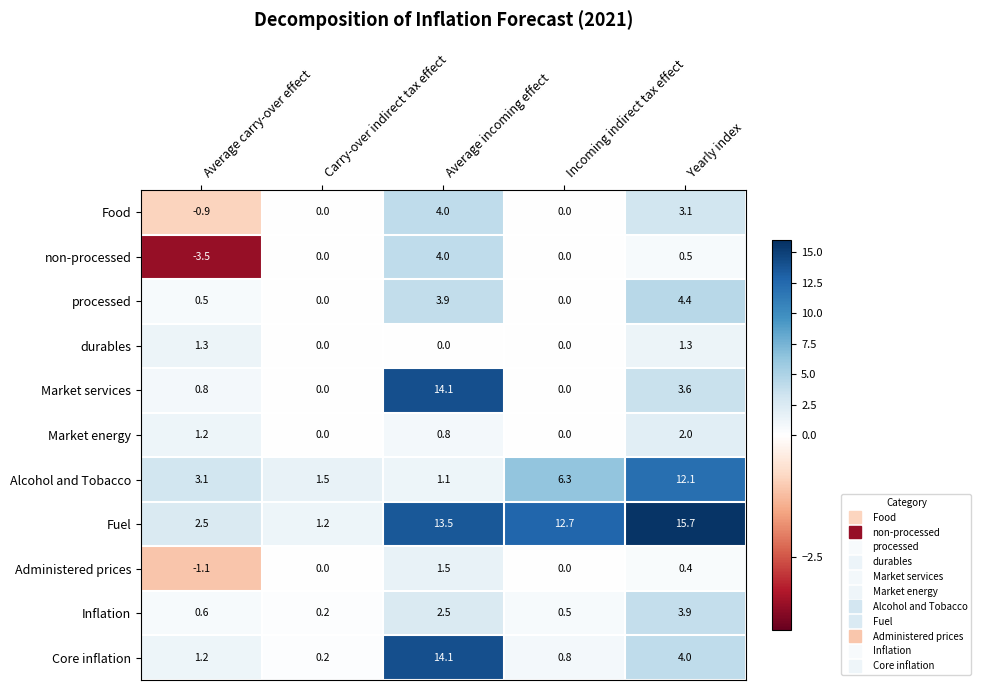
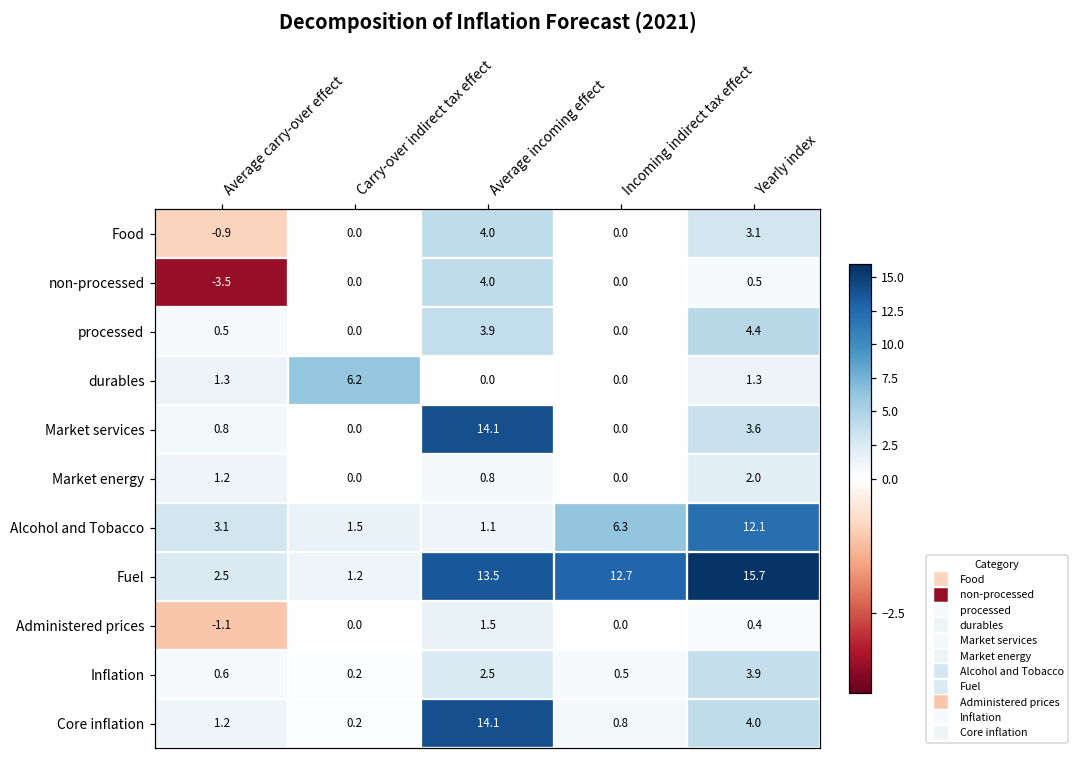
durables, Carry-over indirect tax effect: 0.0 -> 6.2
